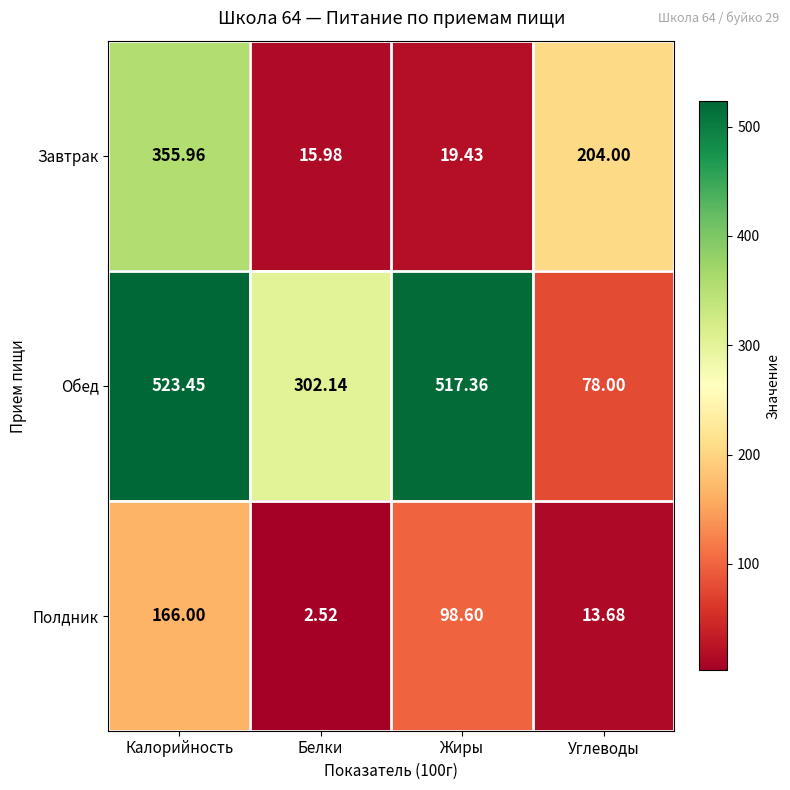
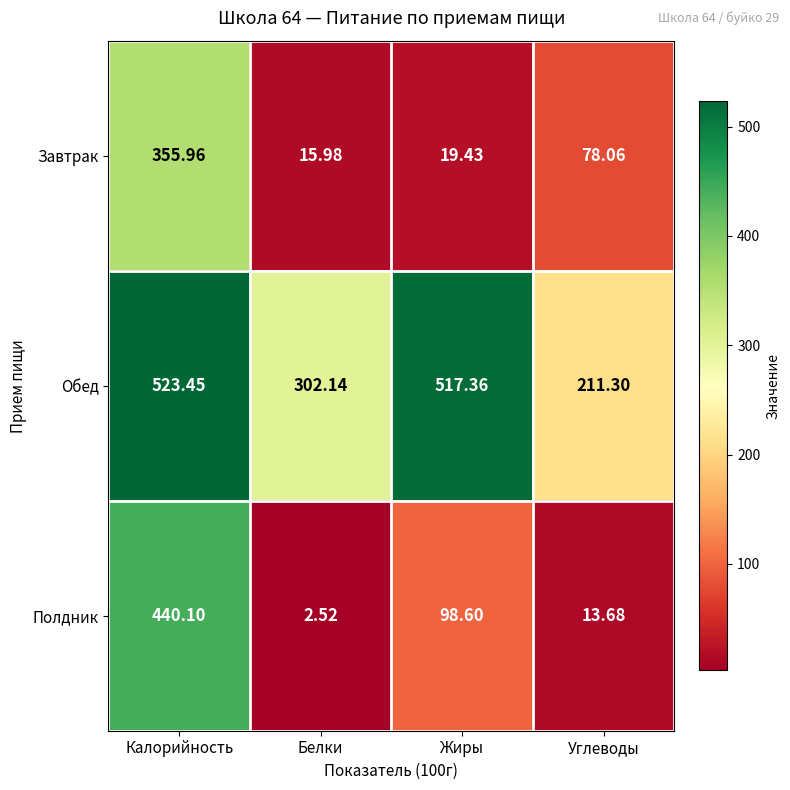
Завтрак, Углеводы: 204.00 -> 78.06
Обед, Углеводы: 78.00 -> 211.30
Полдник, Калорийность: 166.00 -> 440.10
